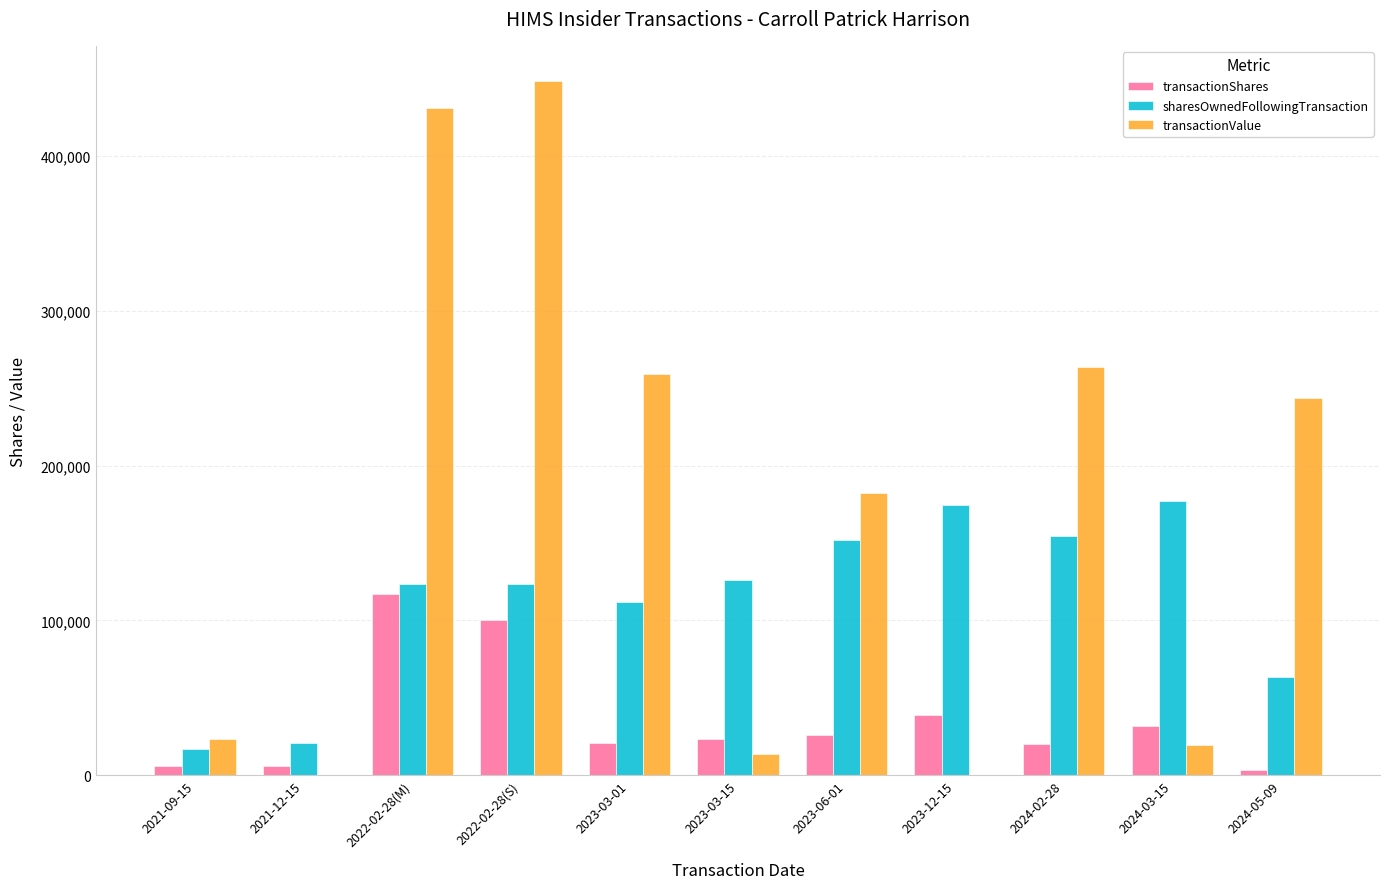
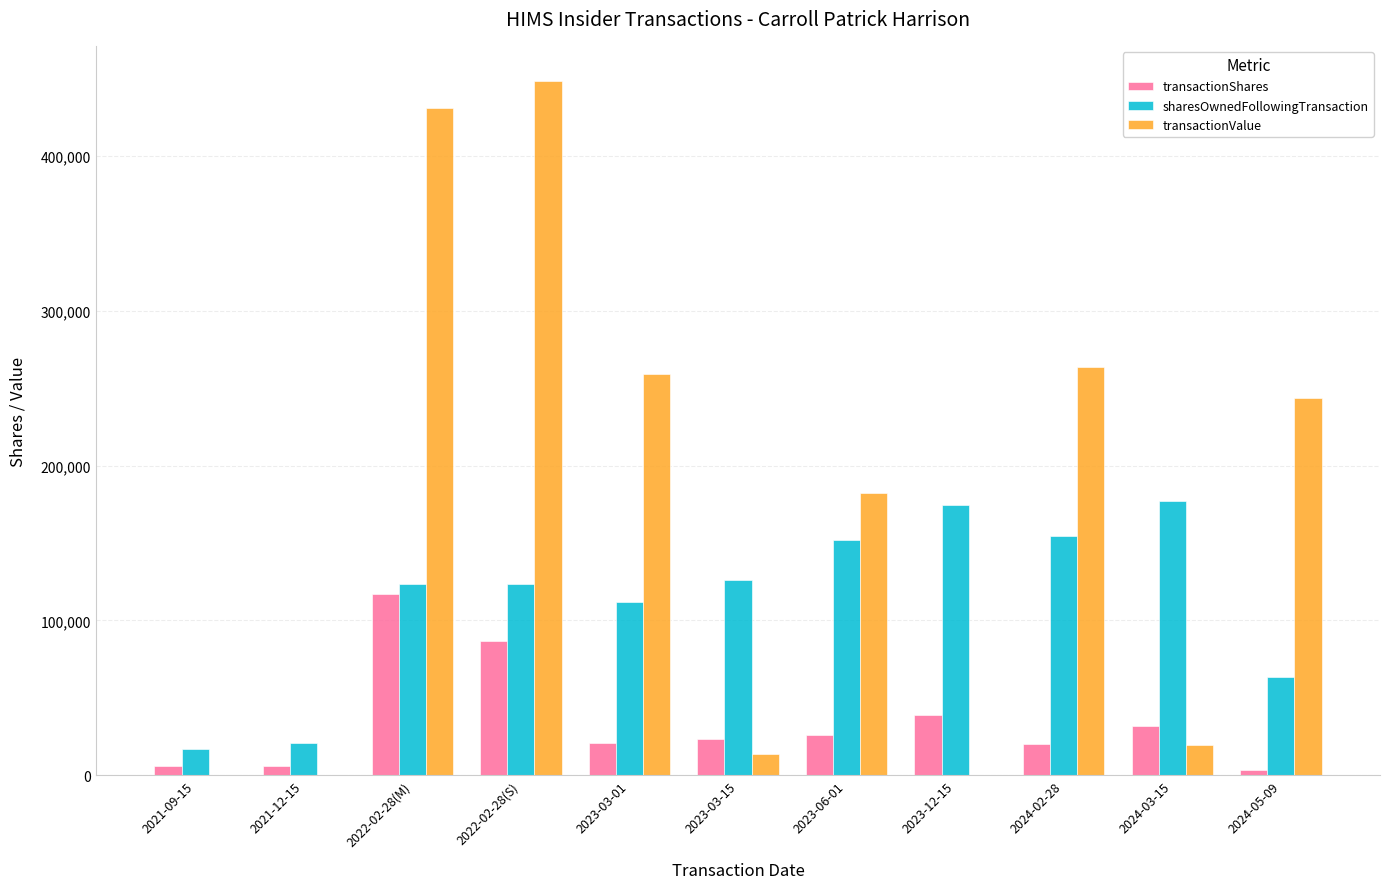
transactionValue, 2021-09-15: 24,000 -> 0
transactionShares, 2022-02-28(S): 100,000 -> 87,000
